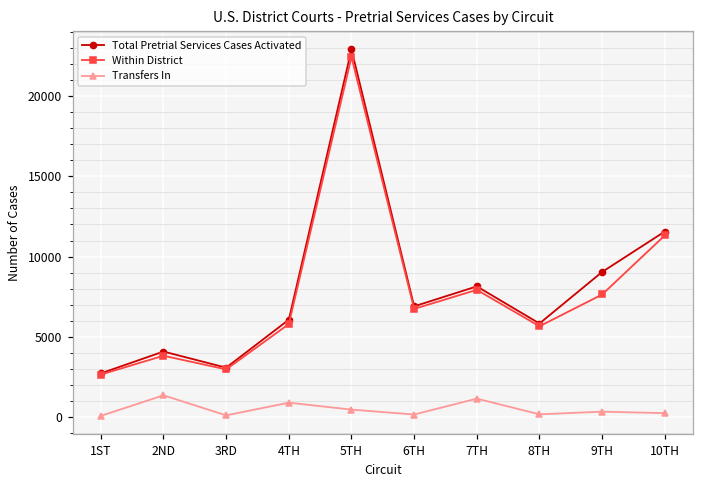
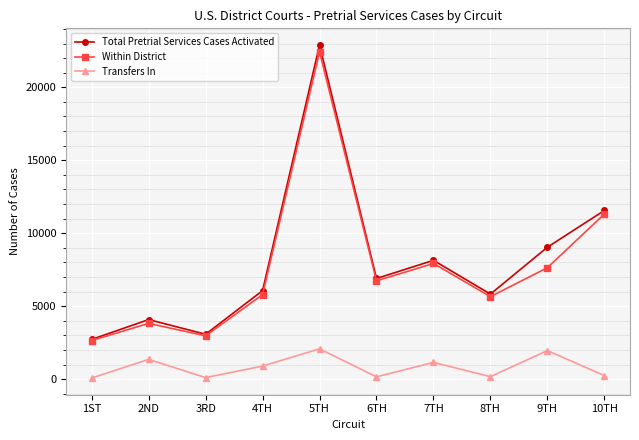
Transfers In, 5TH: 500 -> 2100
Transfers In, 9TH: 300 -> 2000
